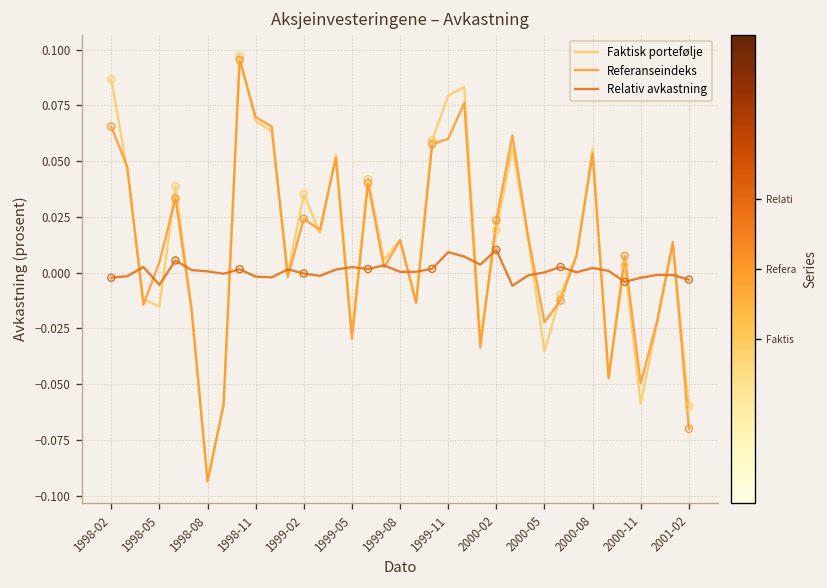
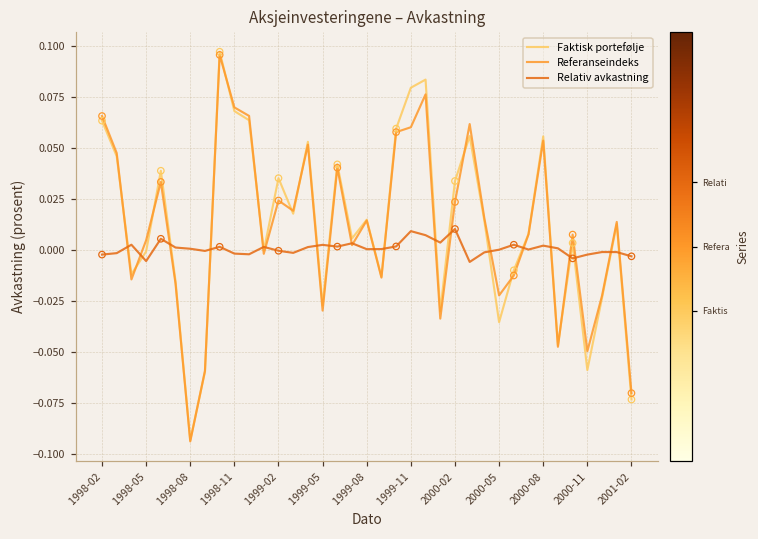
Faktisk portefølje, 1998-02: 0.087 -> 0.063
Faktisk portefølje, 1998-05: -0.015 -> -0.001
Faktisk portefølje, 2000-02: 0.019 -> 0.034
Faktisk portefølje, 2001-02: -0.060 -> -0.073
